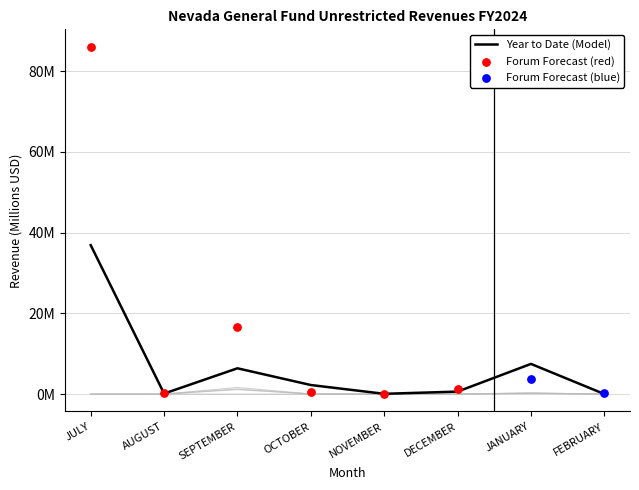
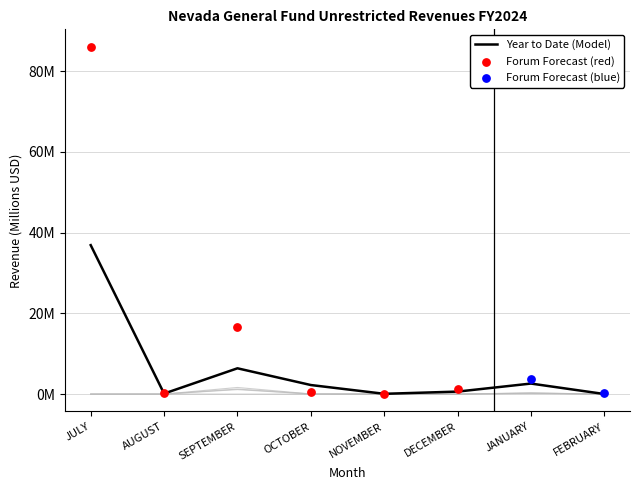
Year to Date (Model), JANUARY: 7000000 -> 3000000
